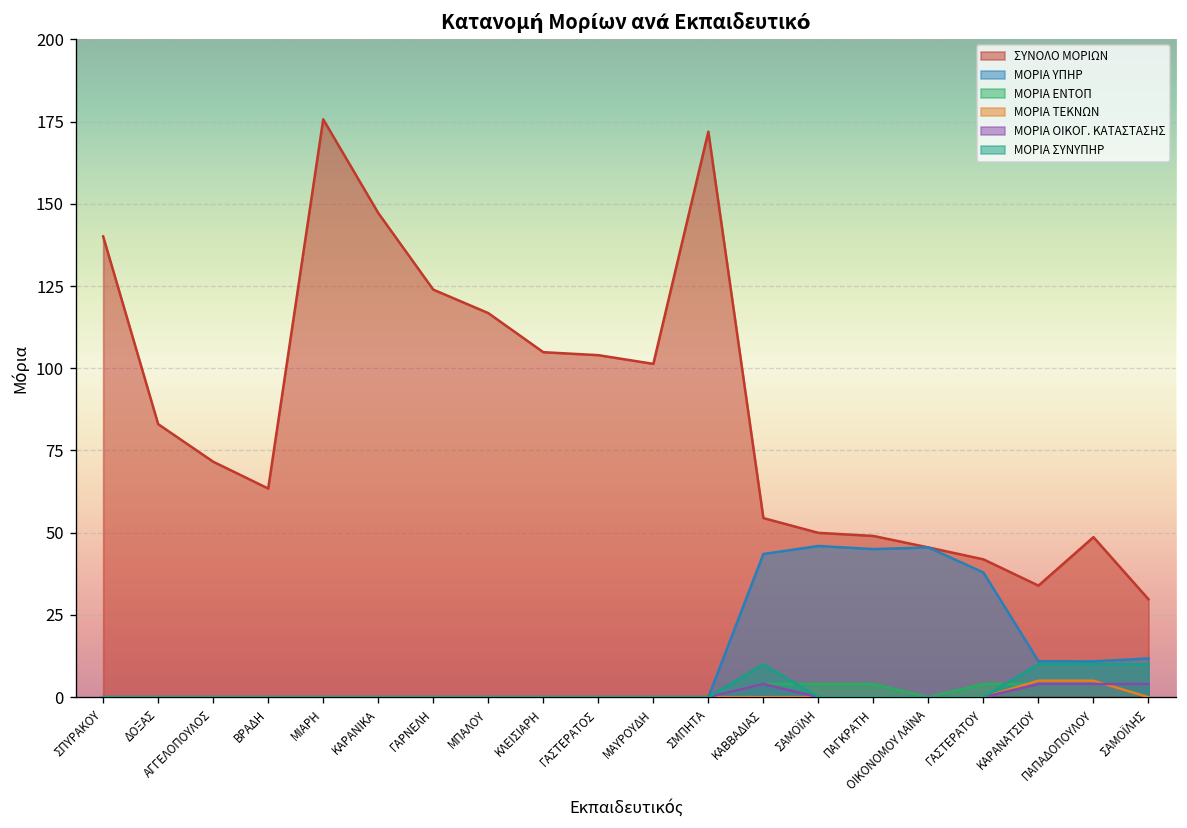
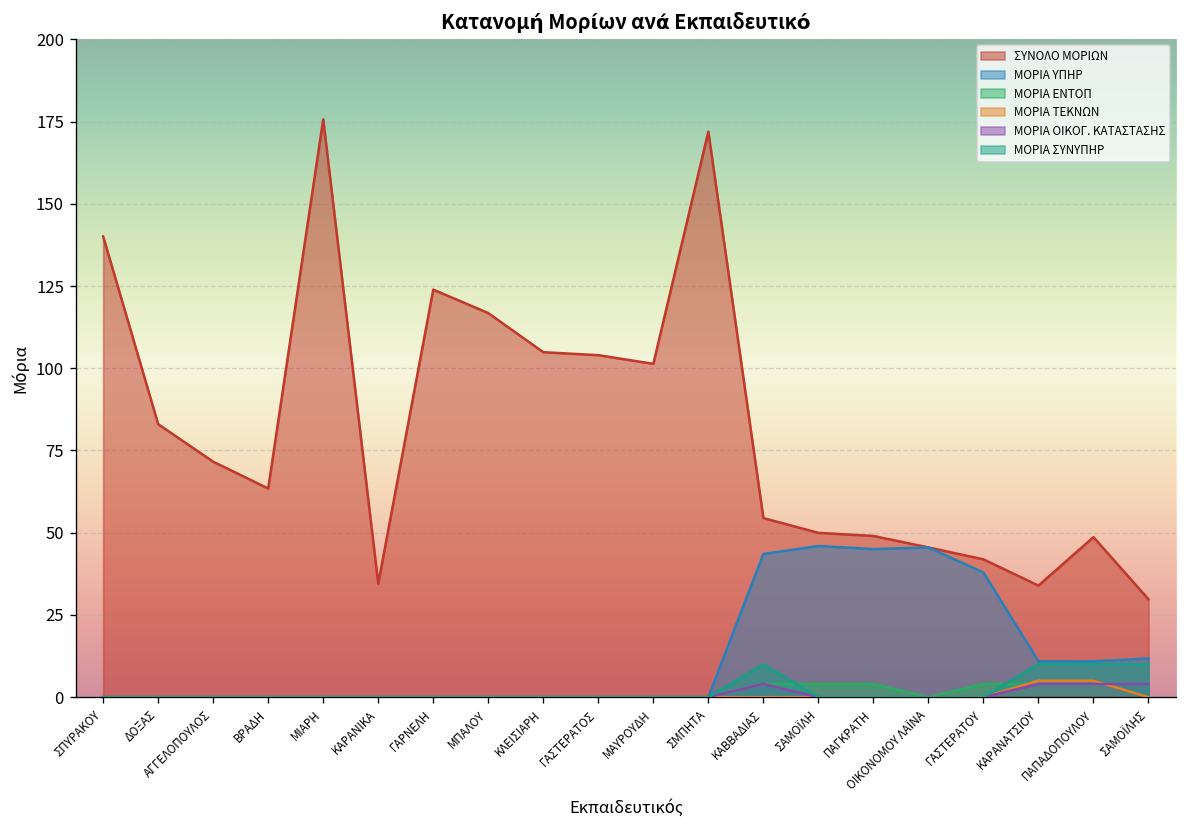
ΣΥΝΟΛΟ ΜΟΡΙΩΝ, ΚΑΡΑΝΙΚΑ: 147 -> 34
